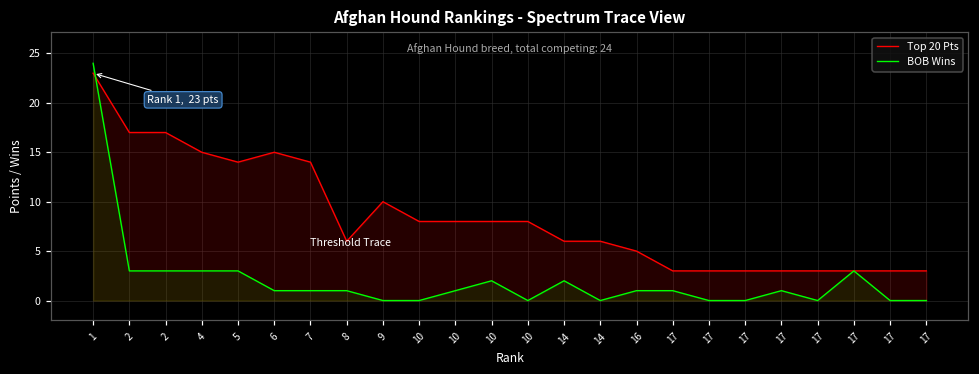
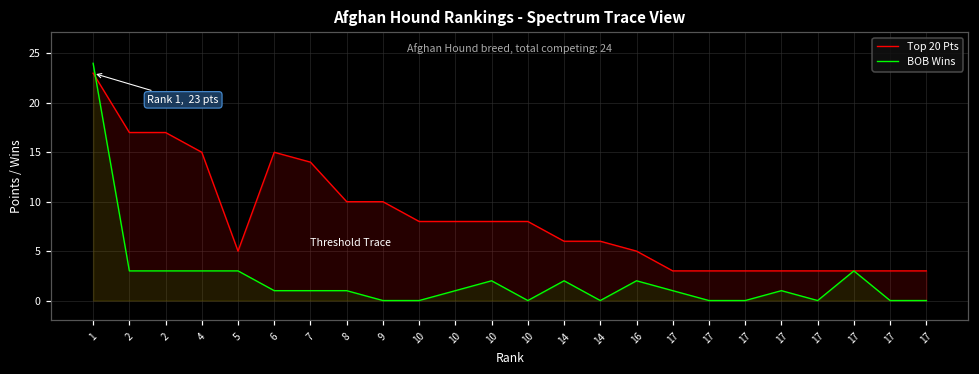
Top 20 Pts, 5: 14 -> 5
Top 20 Pts, 8: 6 -> 10
BOB Wins, 16: 1 -> 2
